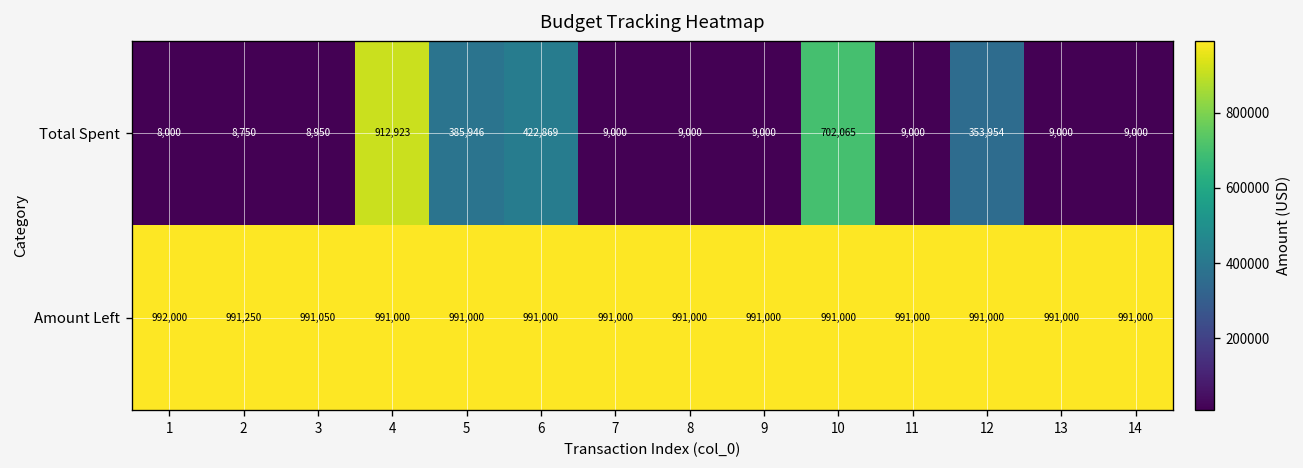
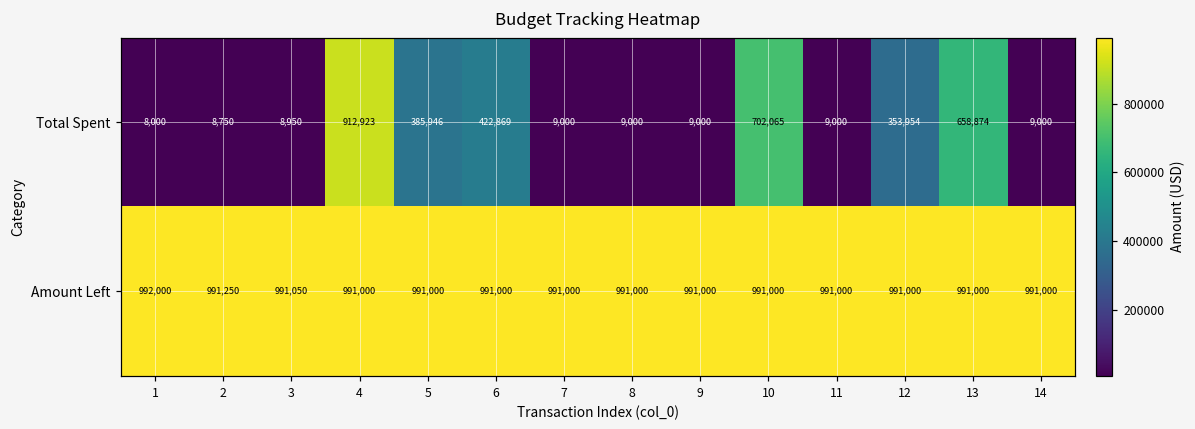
Total Spent, 13: 9,000 -> 658,874
